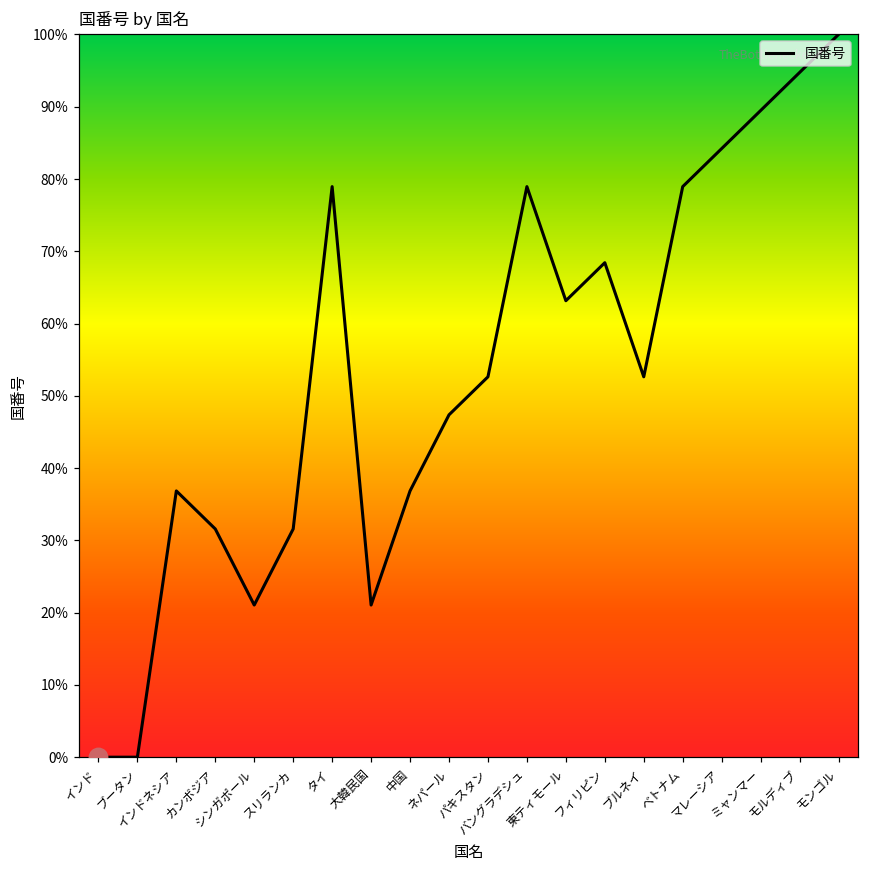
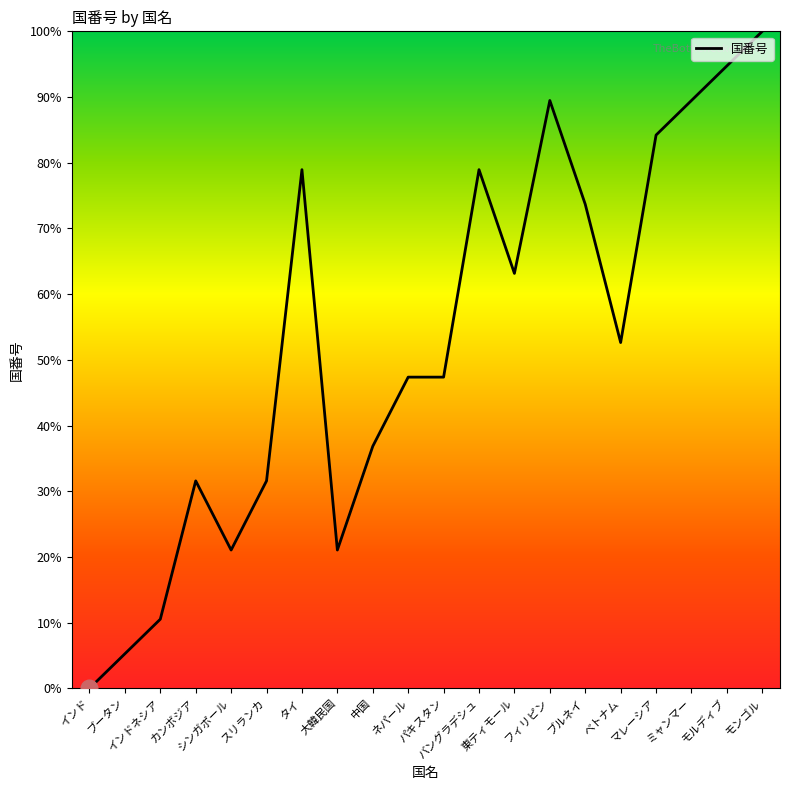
国番号, ブータン: 0% -> 5%
国番号, インドネシア: 37% -> 11%
国番号, パキスタン: 53% -> 47%
国番号, フィリピン: 68% -> 89%
国番号, ブルネイ: 53% -> 74%
国番号, ベトナム: 79% -> 53%
